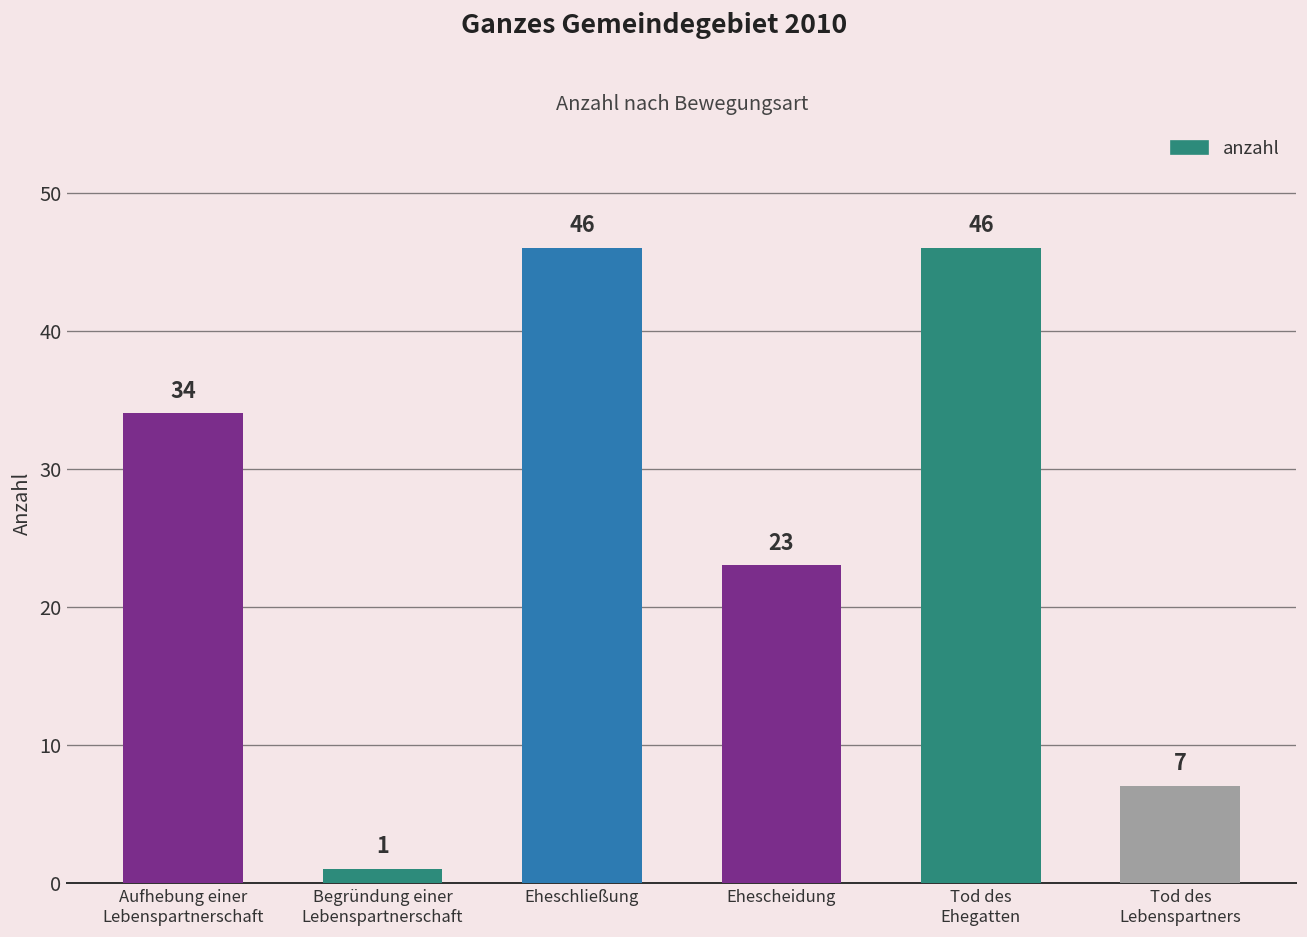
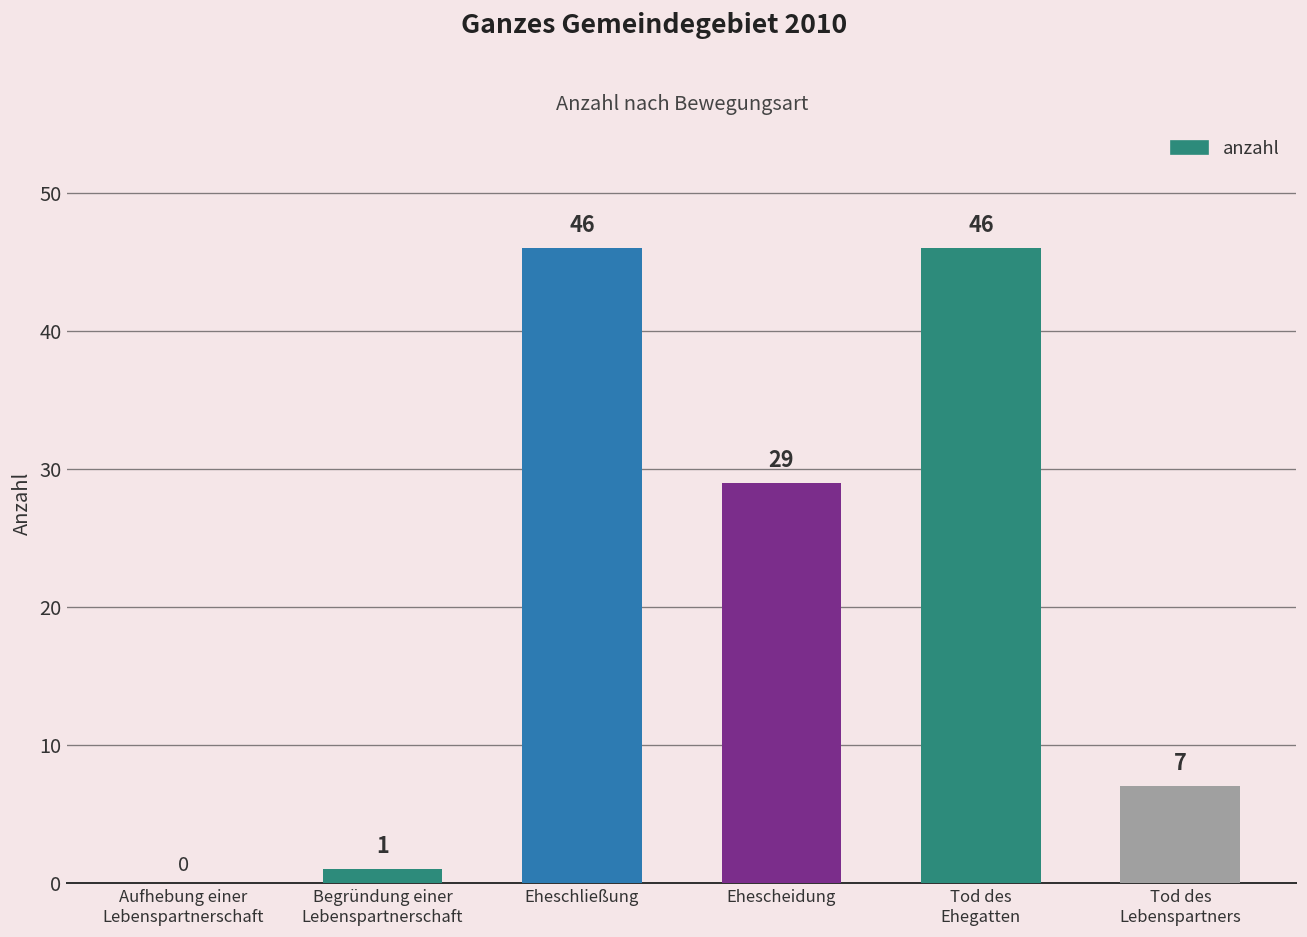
Aufhebung einer Lebenspartnerschaft: 34 -> 0
Ehescheidung: 23 -> 29
